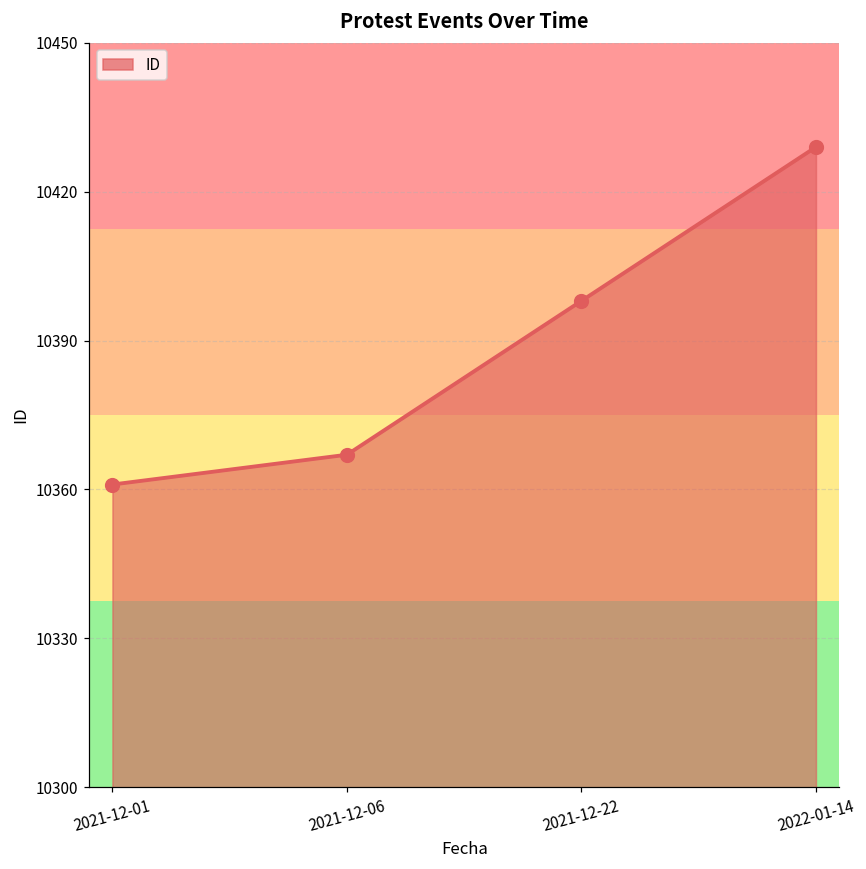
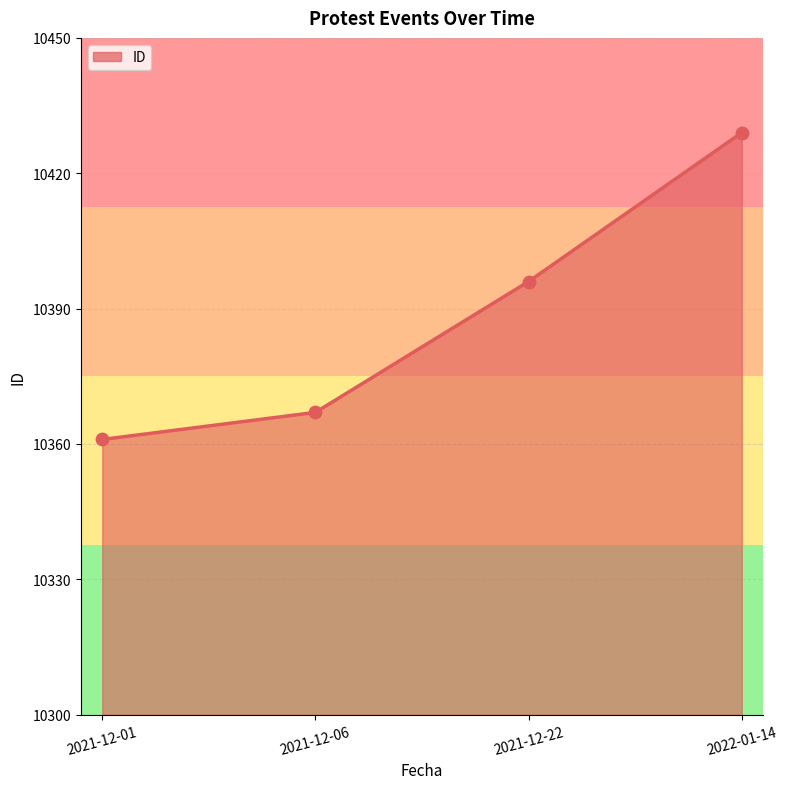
2021-12-22: 10398 -> 10396
